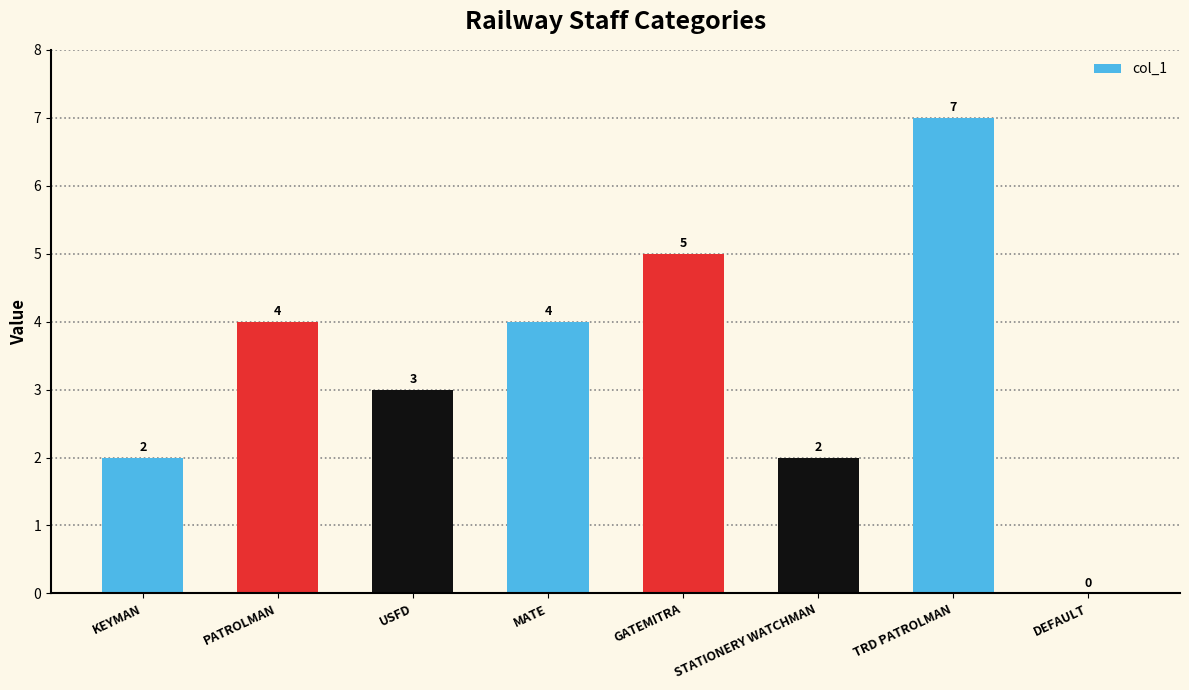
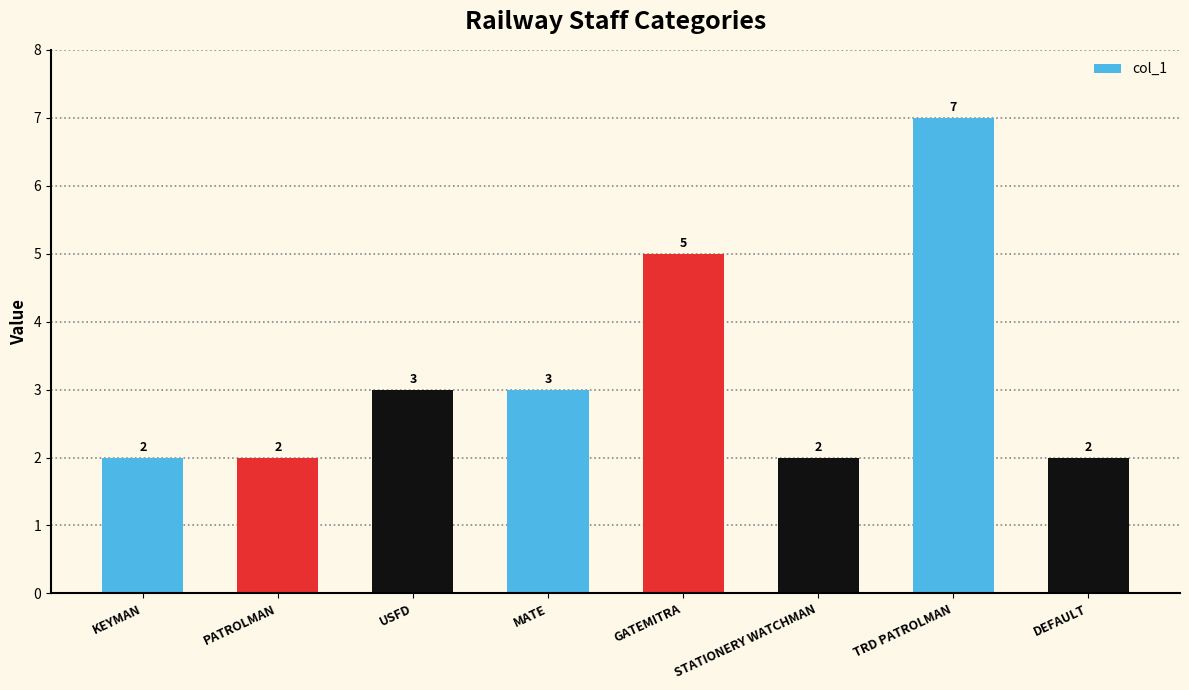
PATROLMAN: 4 -> 2
MATE: 4 -> 3
DEFAULT: 0 -> 2
